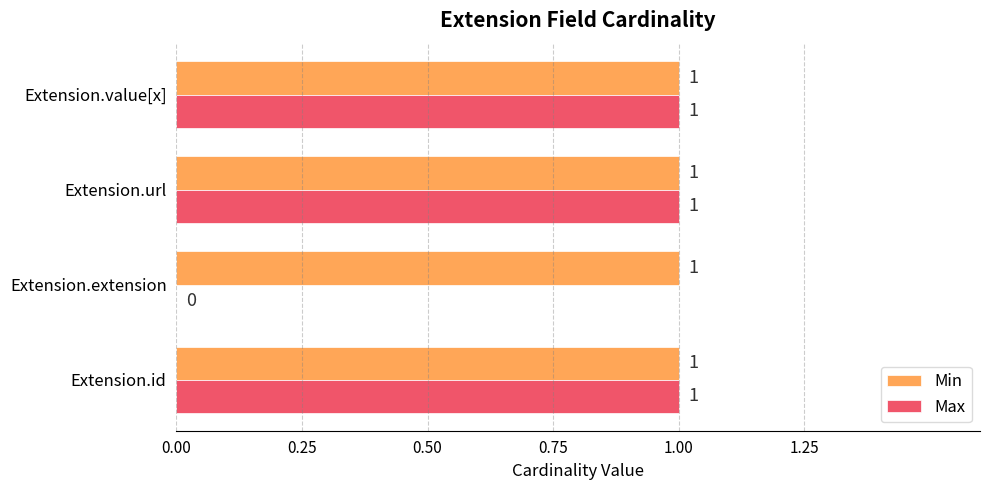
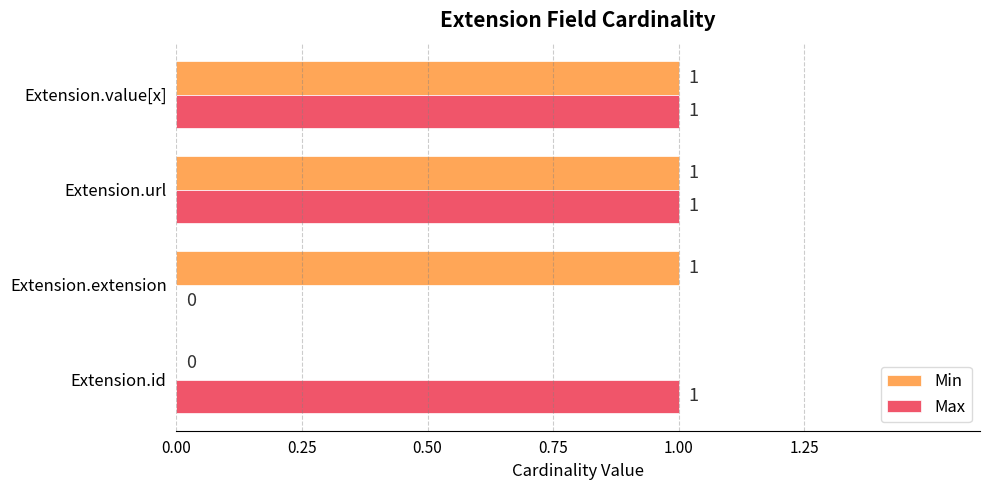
Min, Extension.id: 1 -> 0
